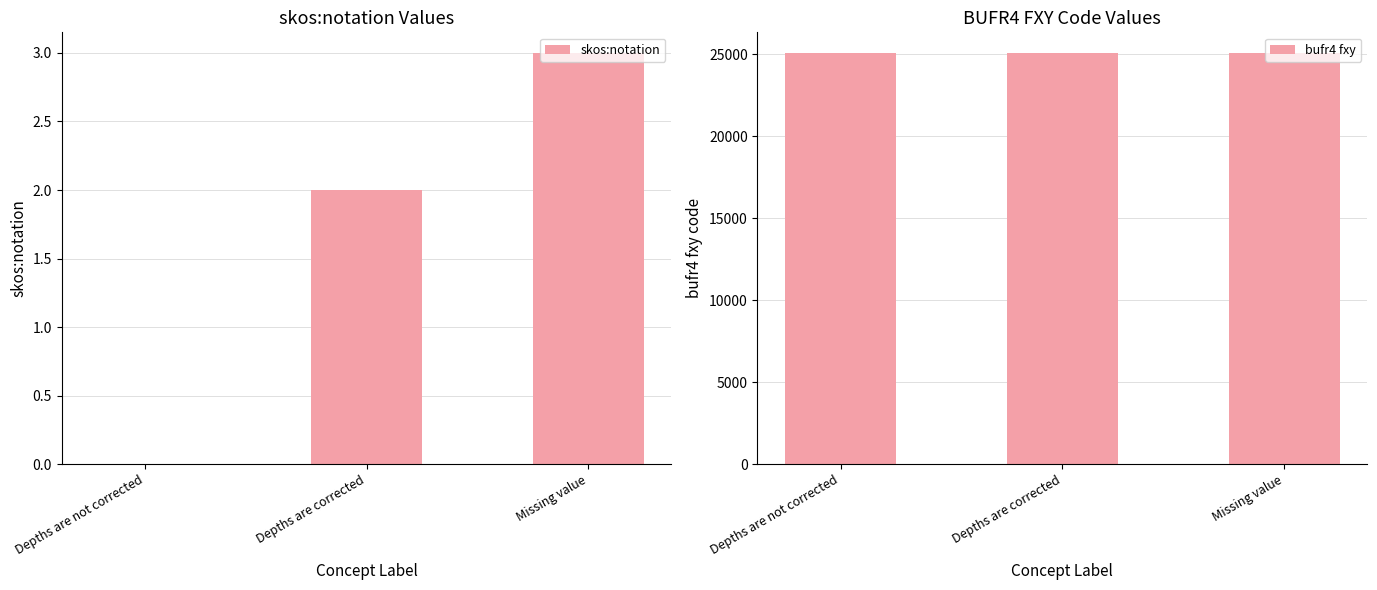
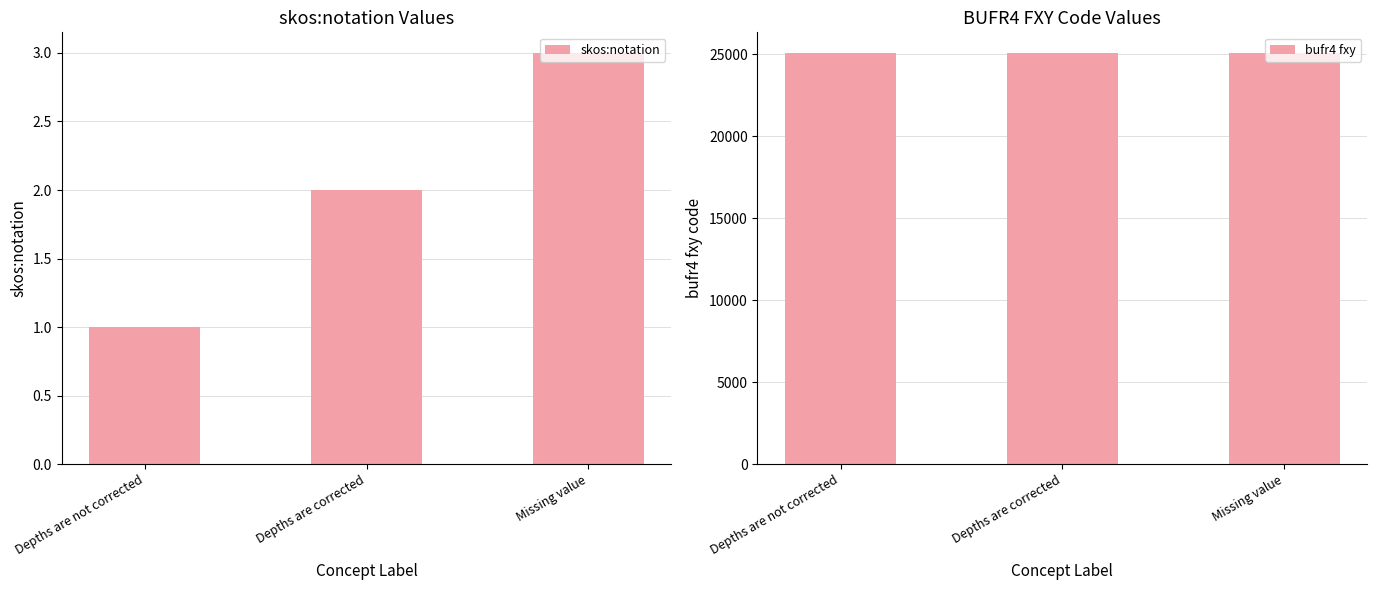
skos:notation Values, Depths are not corrected: 0 -> 1
